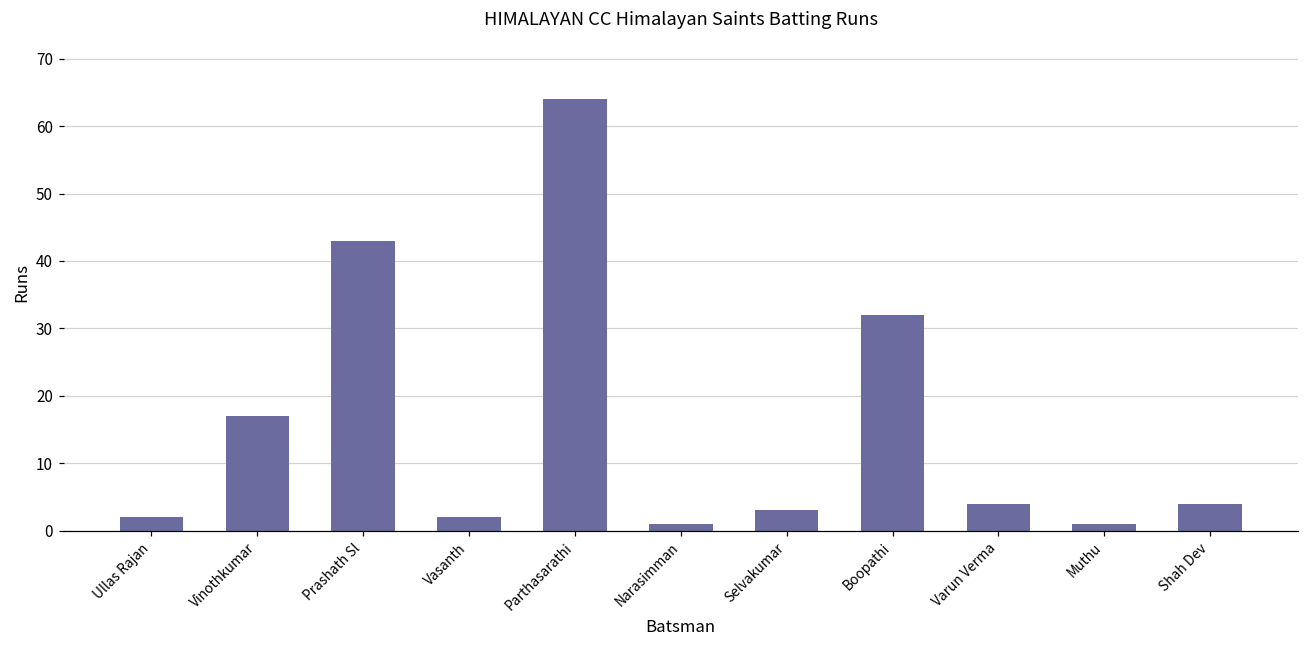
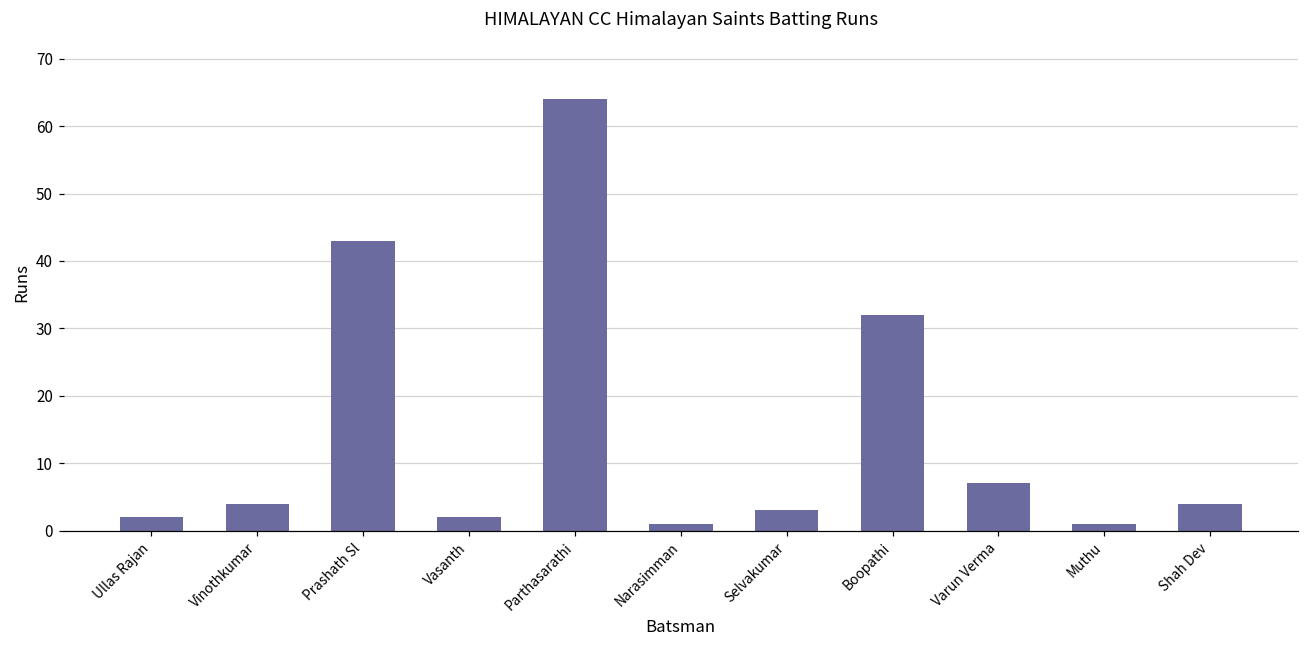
Vinothkumar: 17 -> 4
Varun Verma: 4 -> 7
